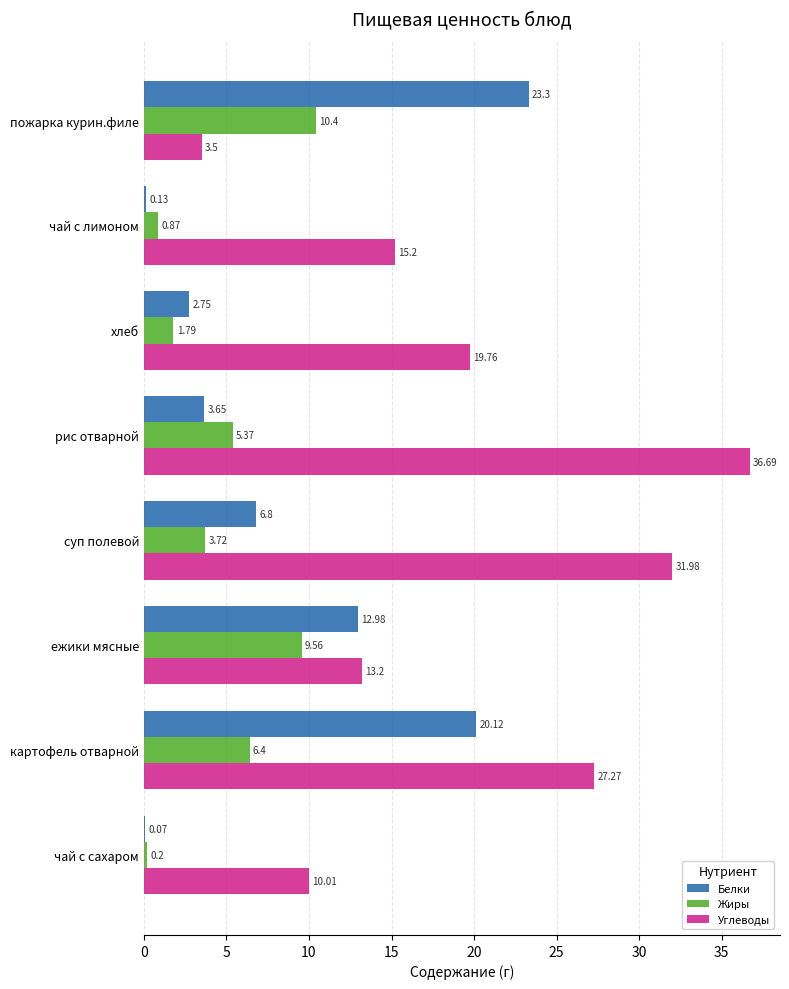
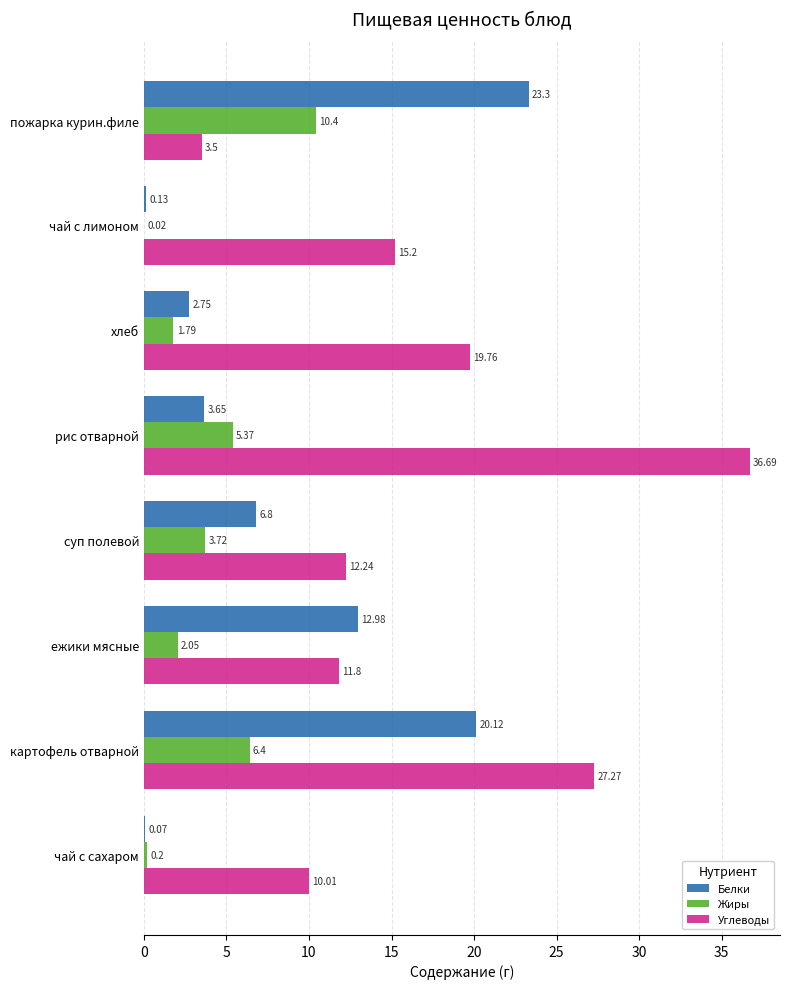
Жиры, чай с лимоном: 0.87 -> 0.02
Углеводы, суп полевой: 31.98 -> 12.24
Жиры, ежики мясные: 9.56 -> 2.05
Углеводы, ежики мясные: 13.2 -> 11.8
